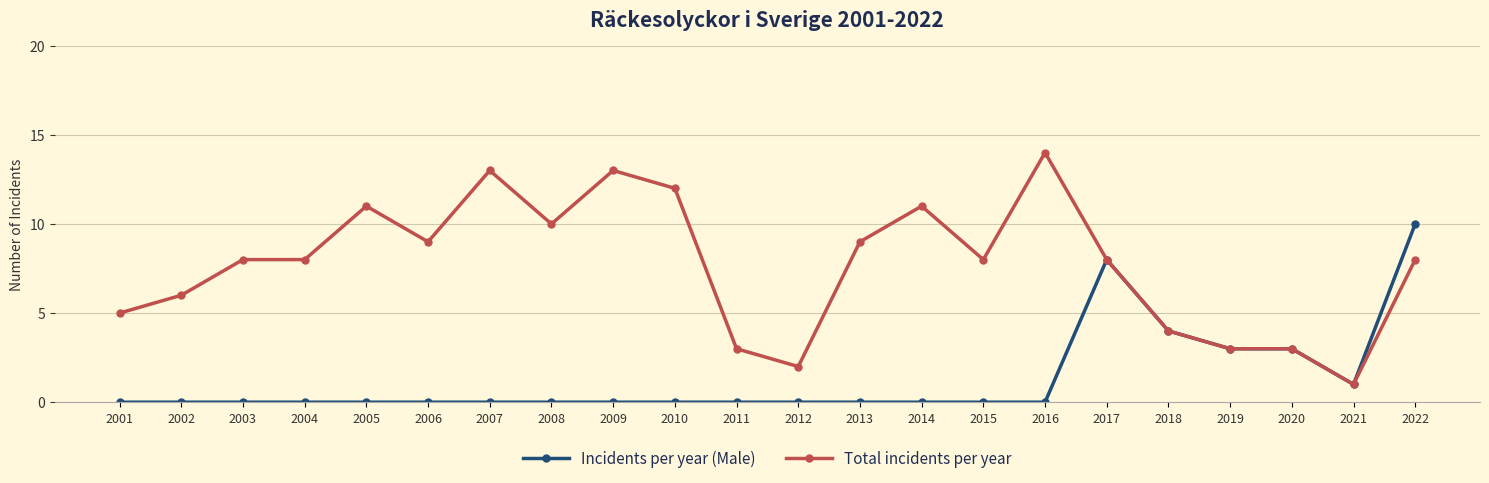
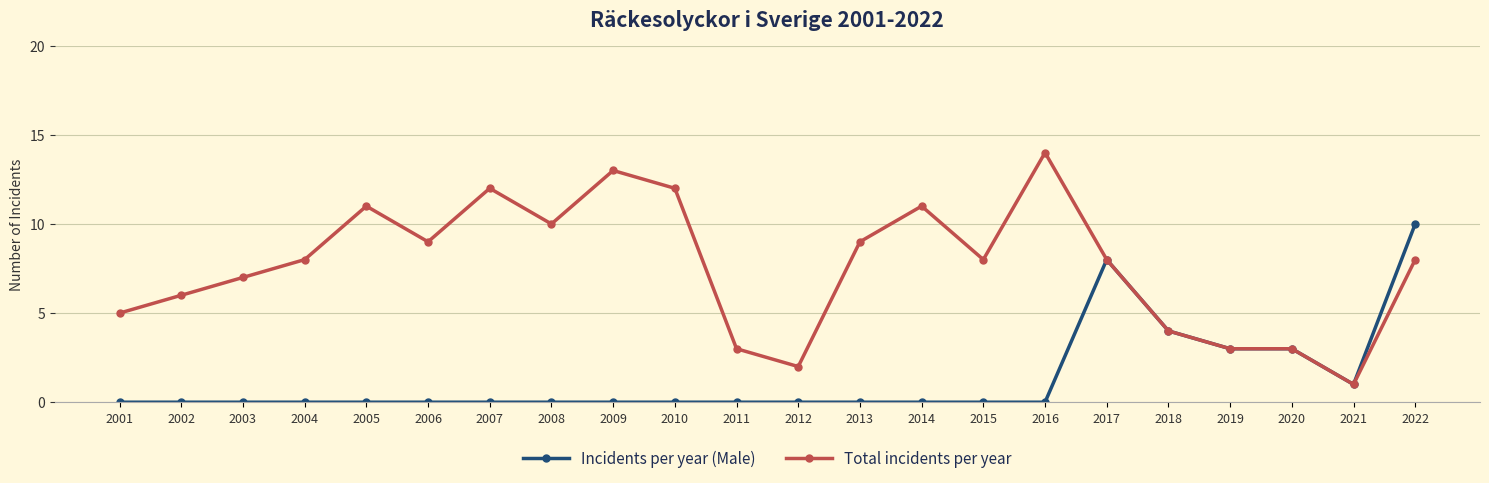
Total incidents per year, 2003: 8 -> 7
Total incidents per year, 2007: 13 -> 12
